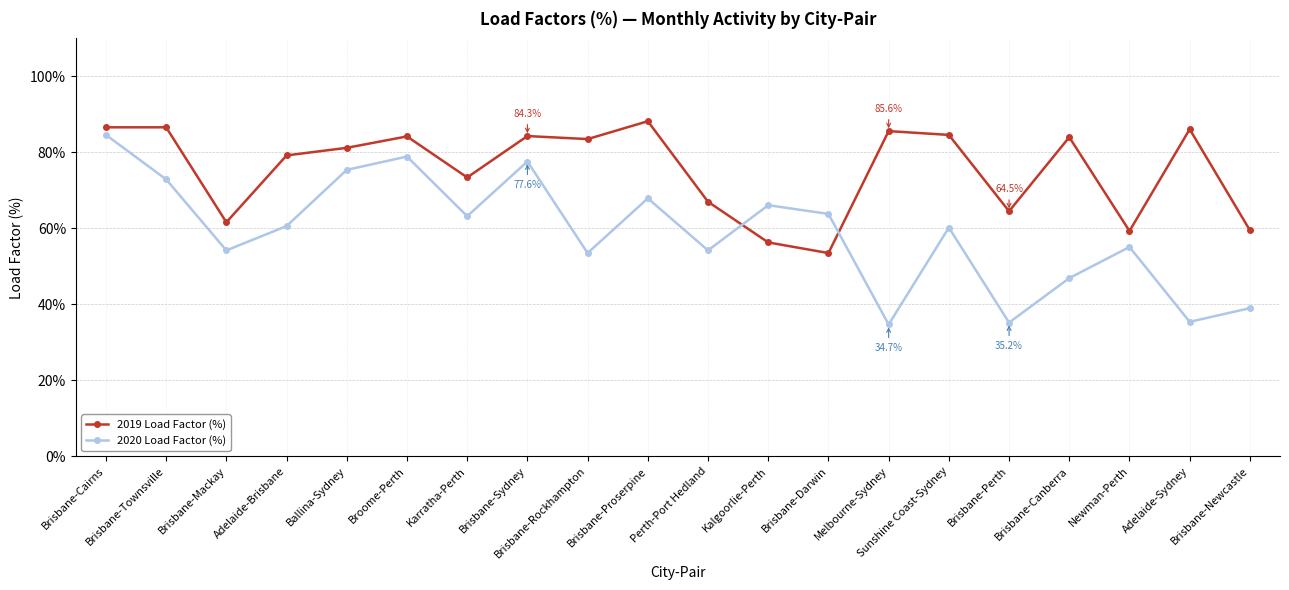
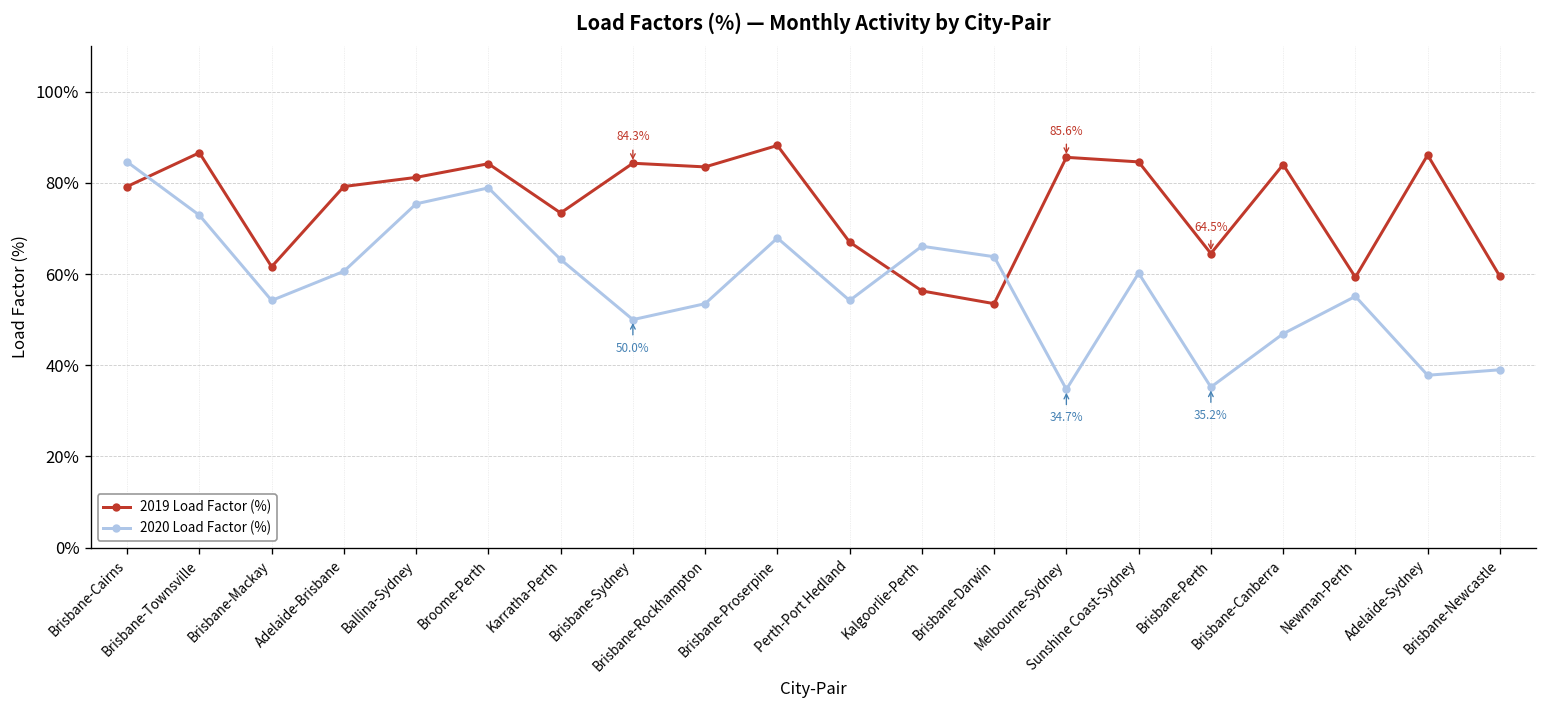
2019 Load Factor (%), Brisbane-Cairns: 87% -> 79%
2020 Load Factor (%), Brisbane-Sydney: 77.6% -> 50.0%
2020 Load Factor (%), Adelaide-Sydney: 35% -> 38%
